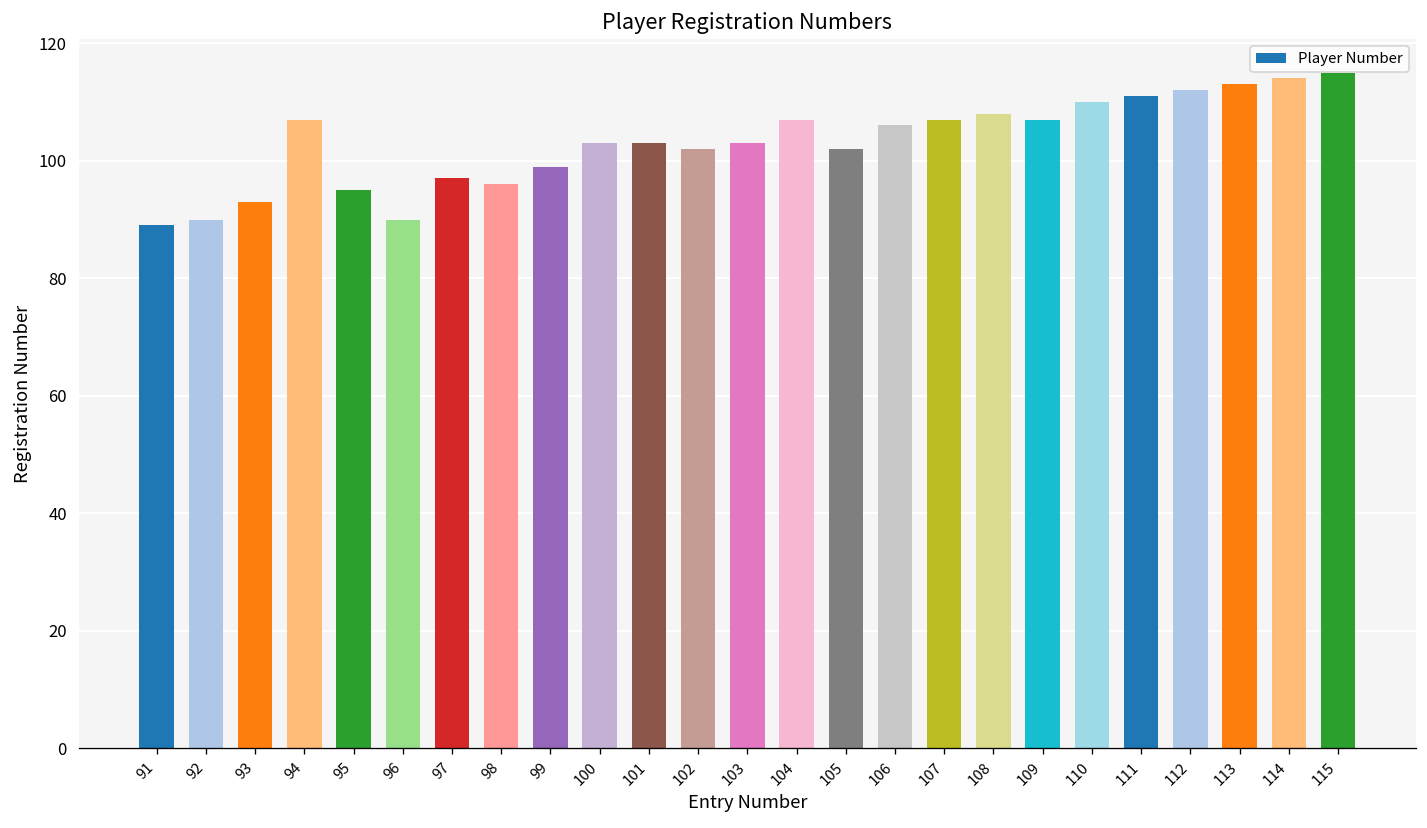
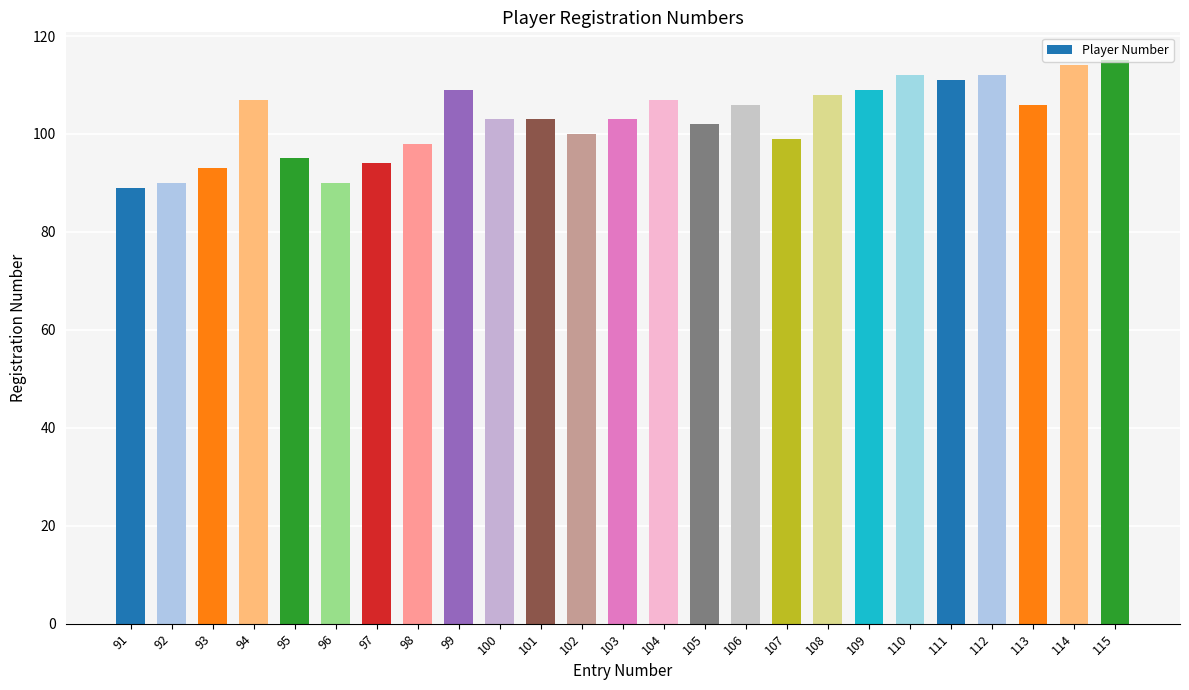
97: 97 -> 94
98: 96 -> 98
99: 99 -> 109
102: 102 -> 100
107: 107 -> 99
109: 107 -> 109
110: 110 -> 112
113: 113 -> 106
